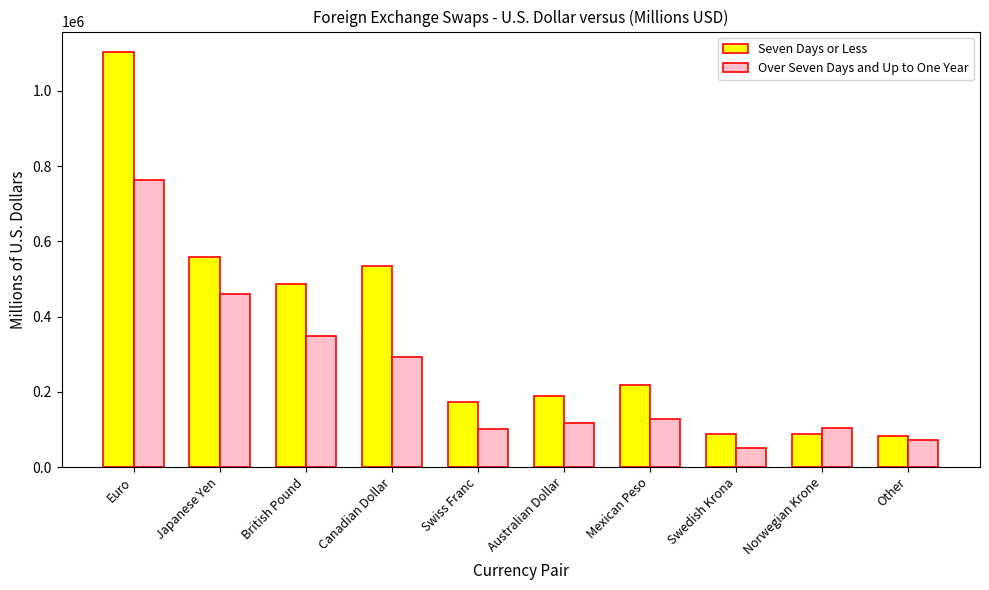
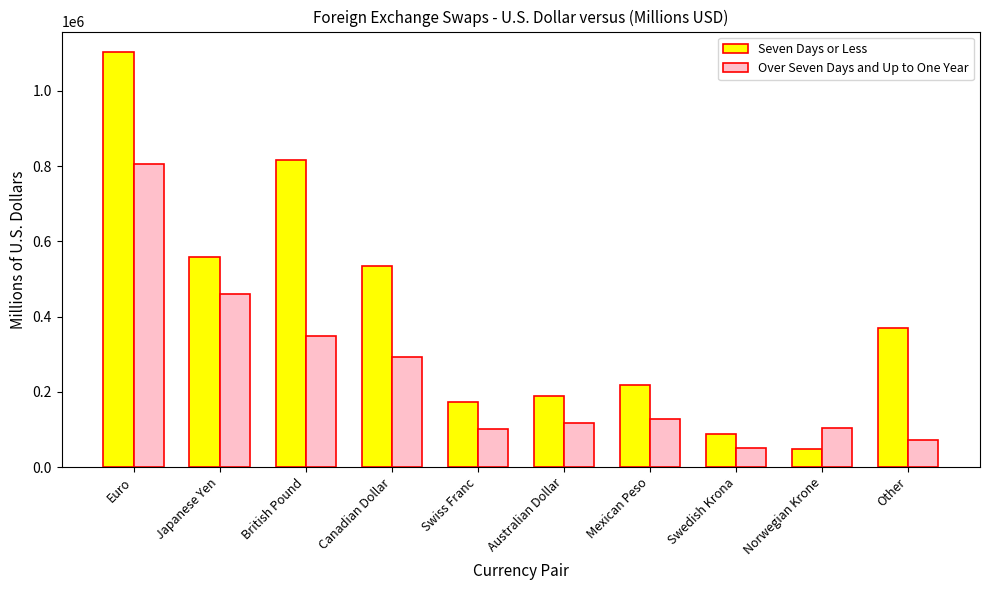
Over Seven Days and Up to One Year, Euro: 760000 -> 800000
Seven Days or Less, British Pound: 490000 -> 820000
Seven Days or Less, Norwegian Krone: 90000 -> 50000
Seven Days or Less, Other: 80000 -> 370000
